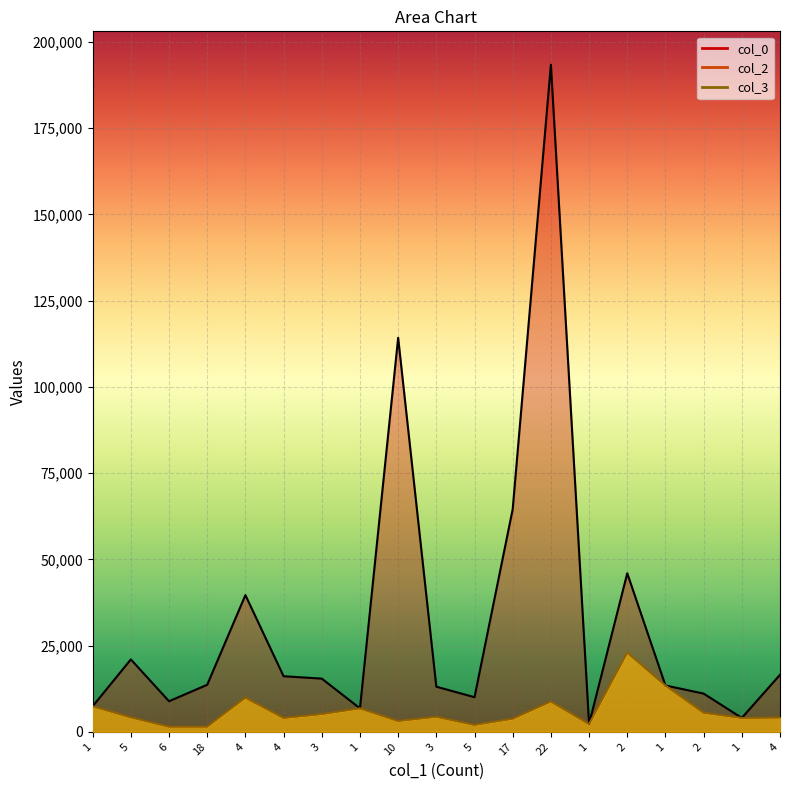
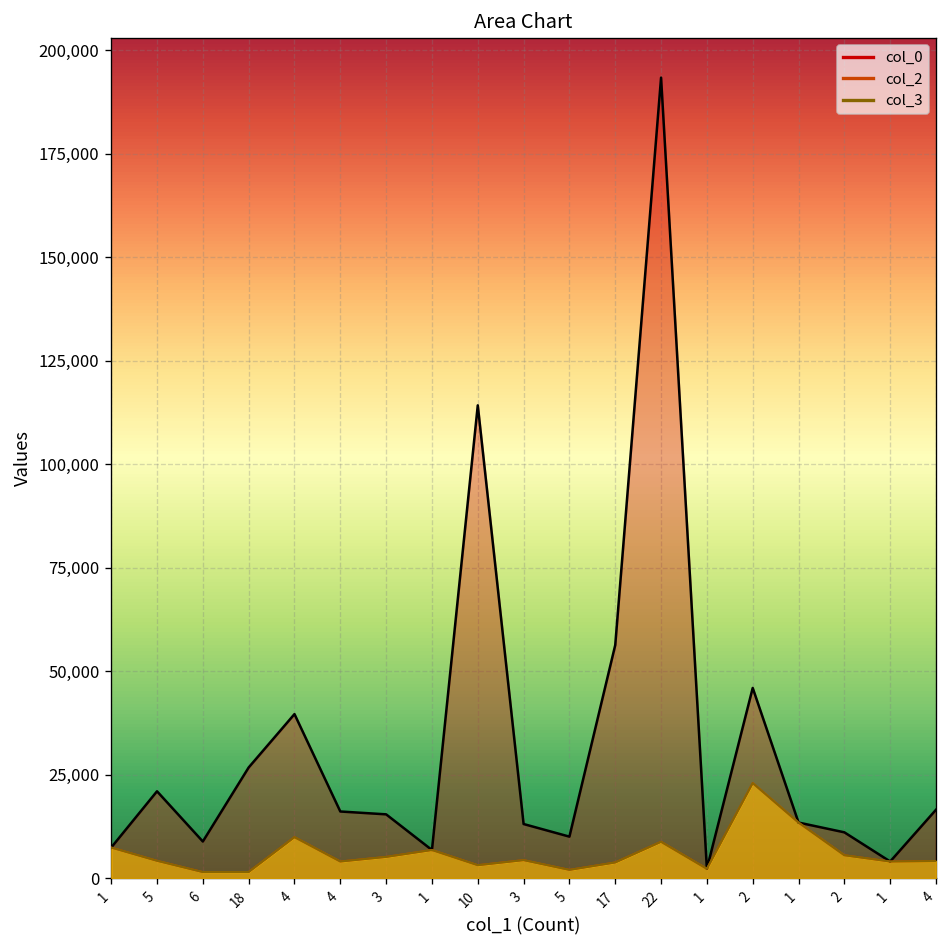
col_0, 18: 14,000 -> 27,000
col_0, 17: 65,000 -> 56,000
